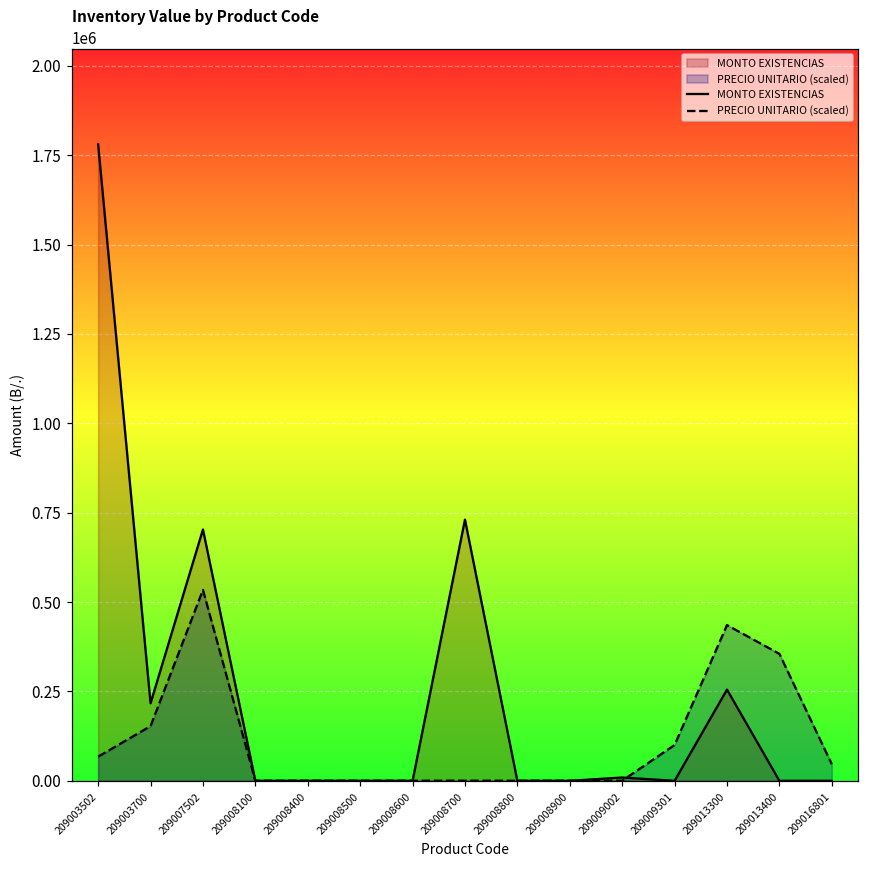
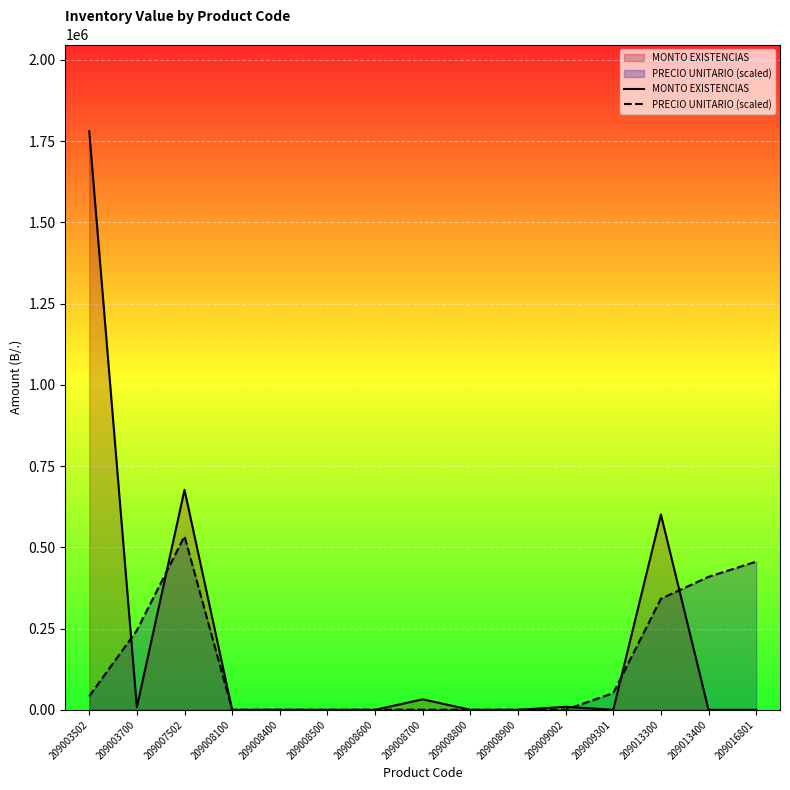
PRECIO UNITARIO (scaled), 209003502: 70000 -> 40000
MONTO EXISTENCIAS, 209003700: 220000 -> 10000
PRECIO UNITARIO (scaled), 209003700: 150000 -> 240000
MONTO EXISTENCIAS, 209007502: 700000 -> 680000
MONTO EXISTENCIAS, 209008700: 730000 -> 30000
PRECIO UNITARIO (scaled), 209009301: 100000 -> 50000
MONTO EXISTENCIAS, 209013300: 260000 -> 600000
PRECIO UNITARIO (scaled), 209013300: 440000 -> 340000
PRECIO UNITARIO (scaled), 209013400: 360000 -> 410000
PRECIO UNITARIO (scaled), 209016801: 50000 -> 460000
